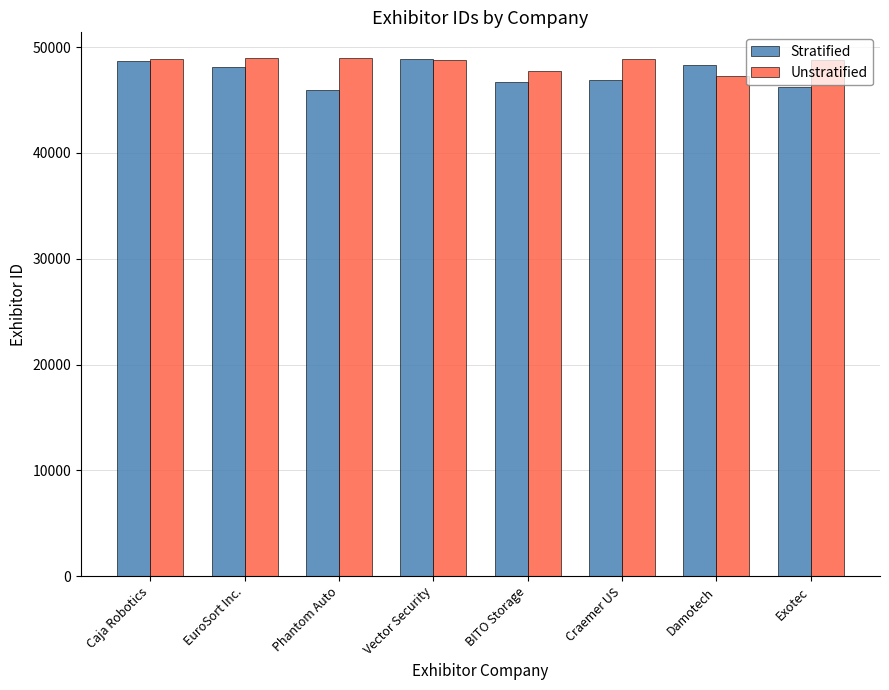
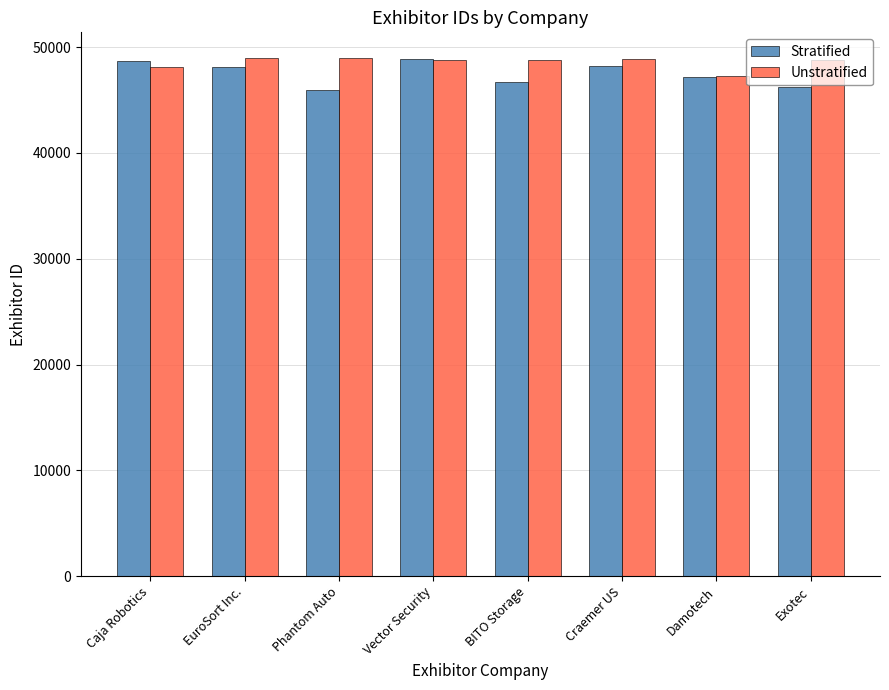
Unstratified, Caja Robotics: 48900 -> 48100
Unstratified, BITO Storage: 47800 -> 48800
Stratified, Craemer US: 46900 -> 48200
Stratified, Damotech: 48300 -> 47100
